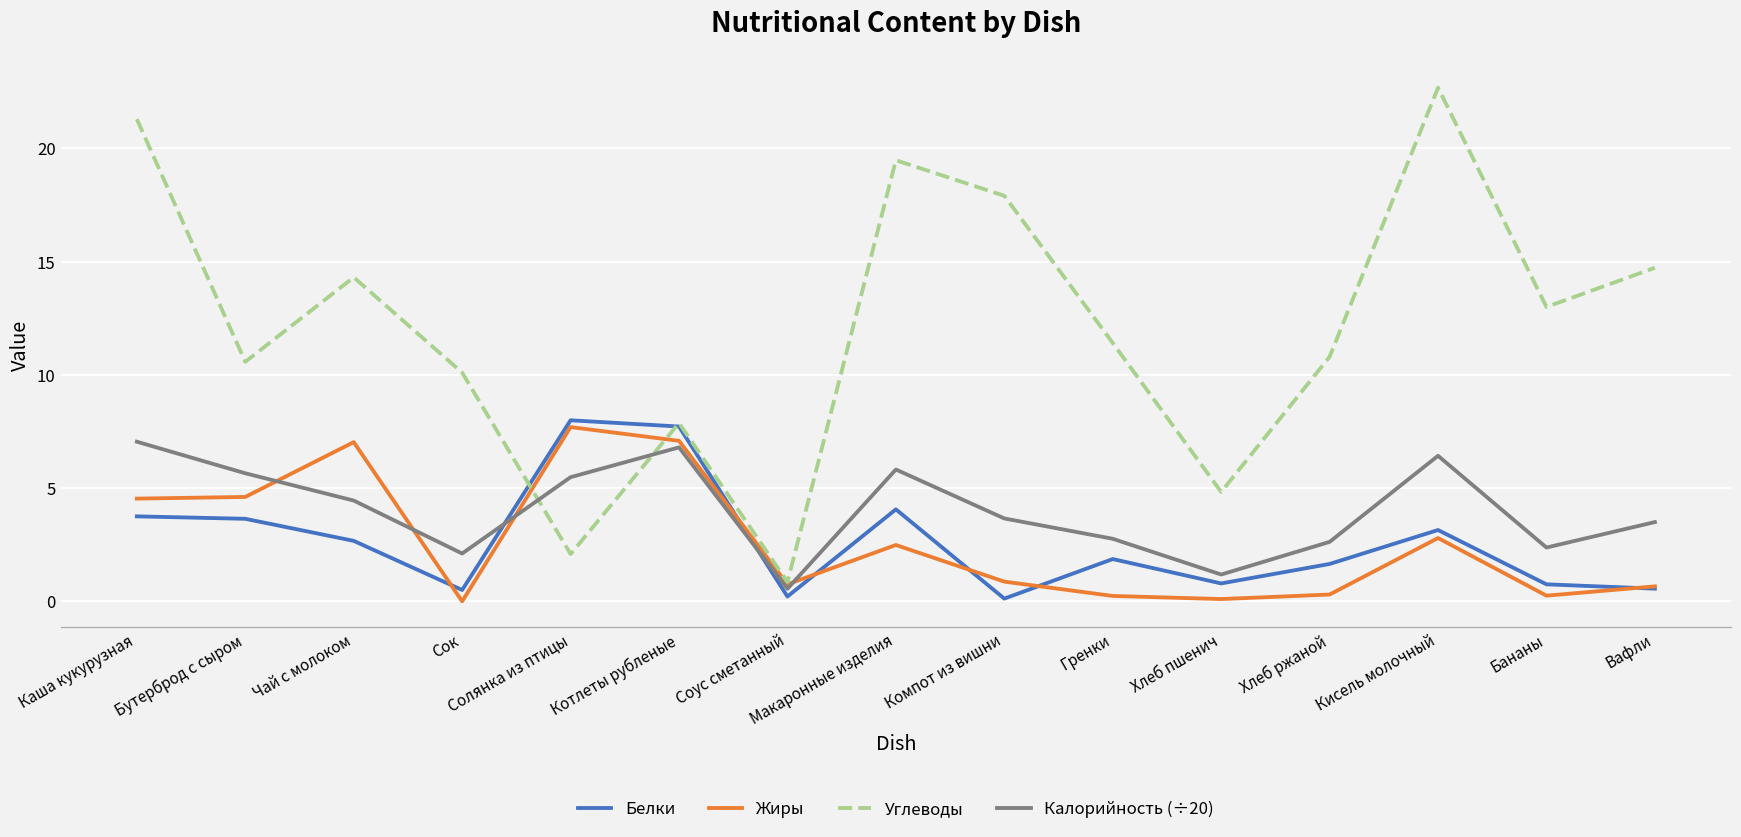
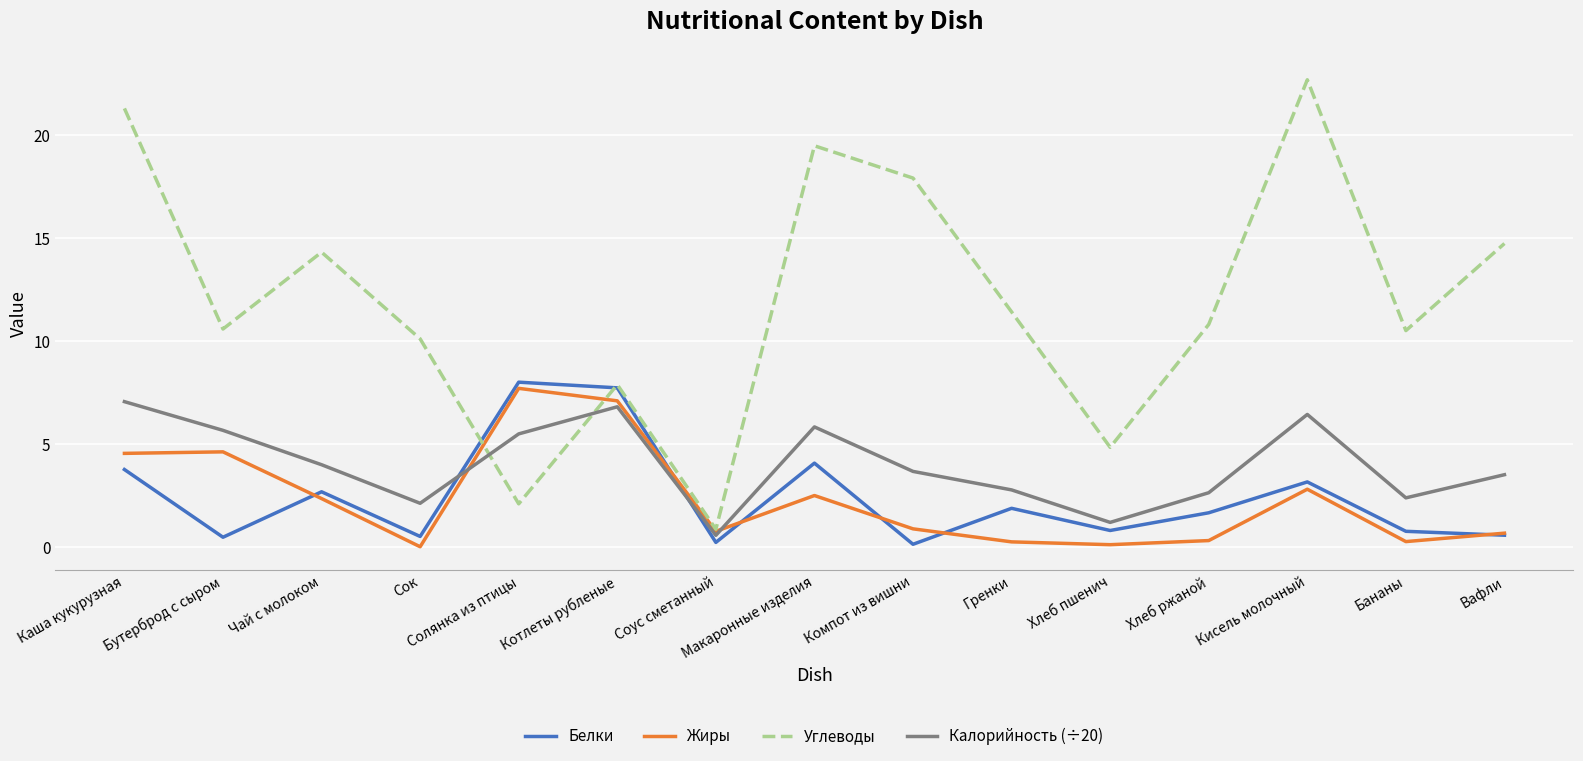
Белки, Бутерброд с сыром: 3.6 -> 0.5
Жиры, Чай с молоком: 7.0 -> 2.3
Калорийность (÷20), Чай с молоком: 4.5 -> 4.0
Углеводы, Бананы: 13.0 -> 10.5
